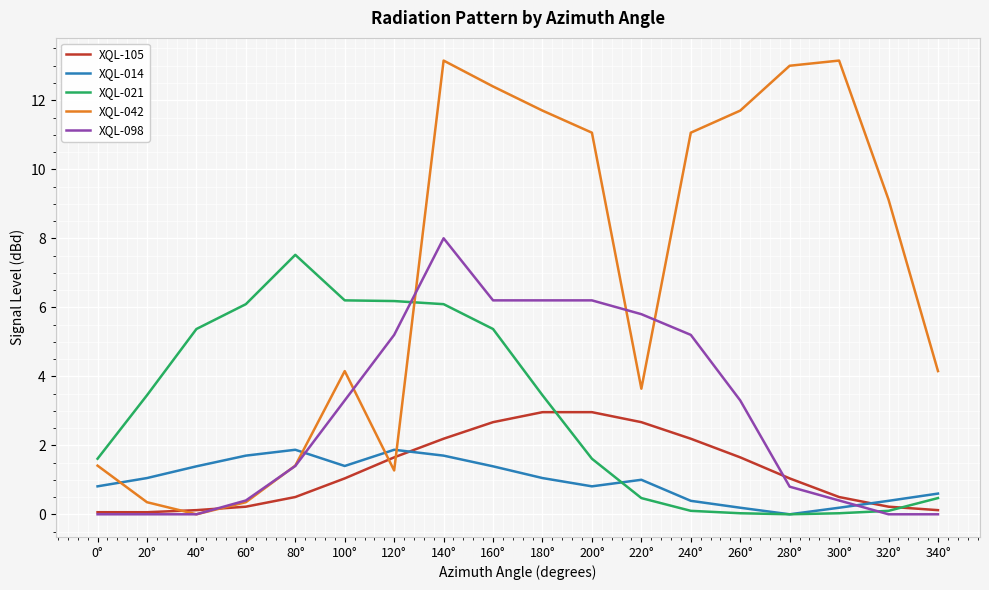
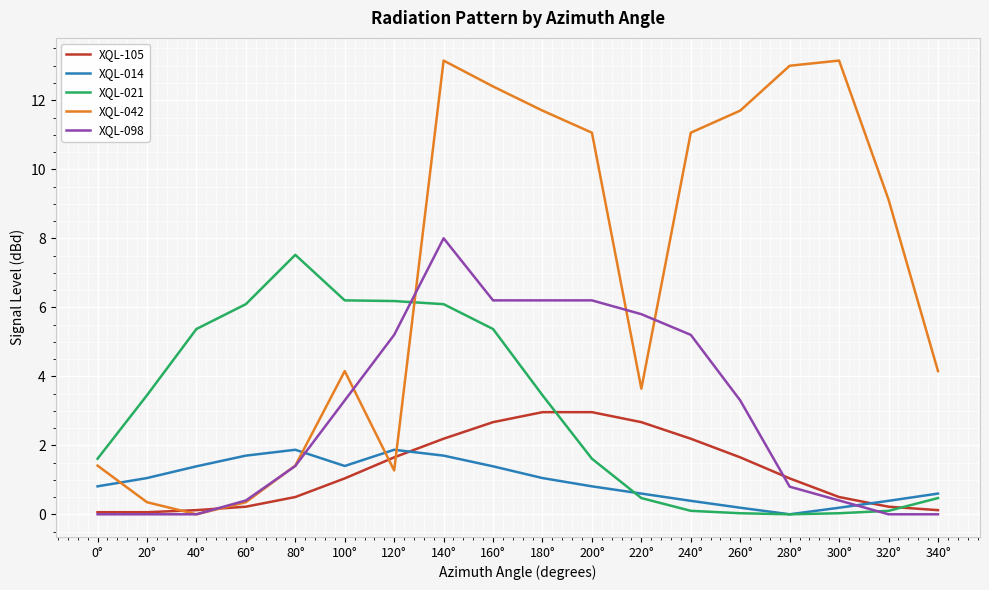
XQL-014, 220°: 1.0 -> 0.6
